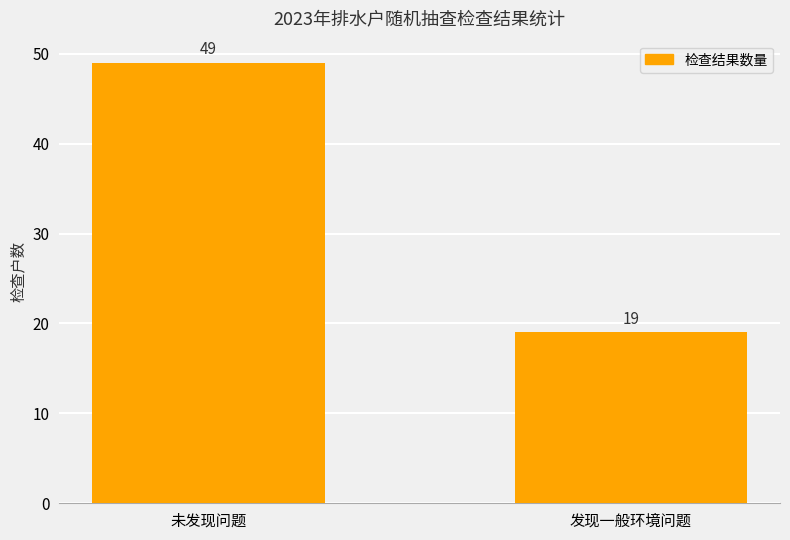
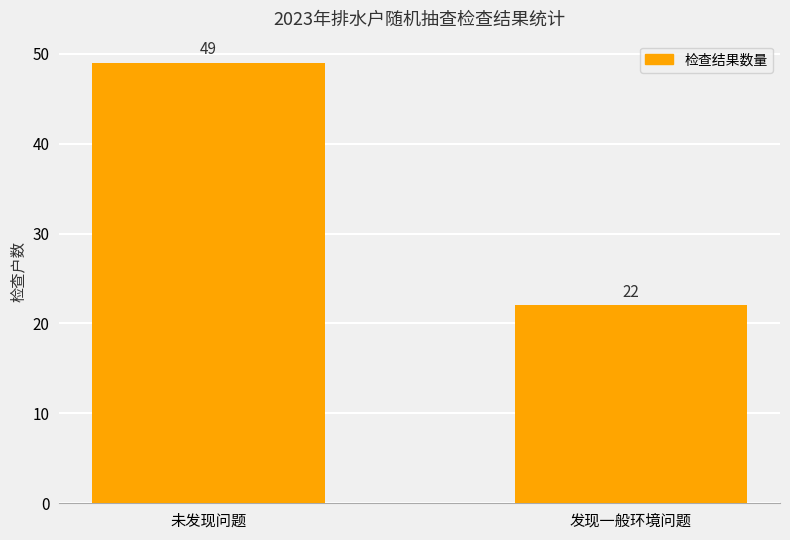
发现一般环境问题: 19 -> 22
